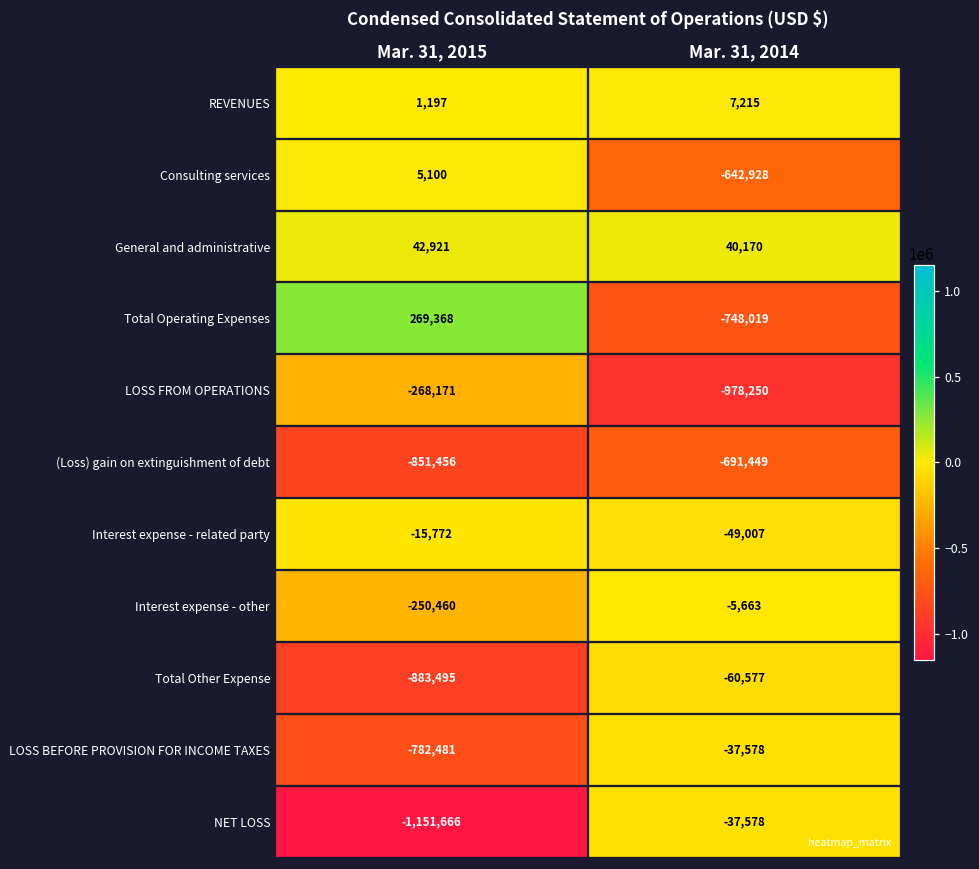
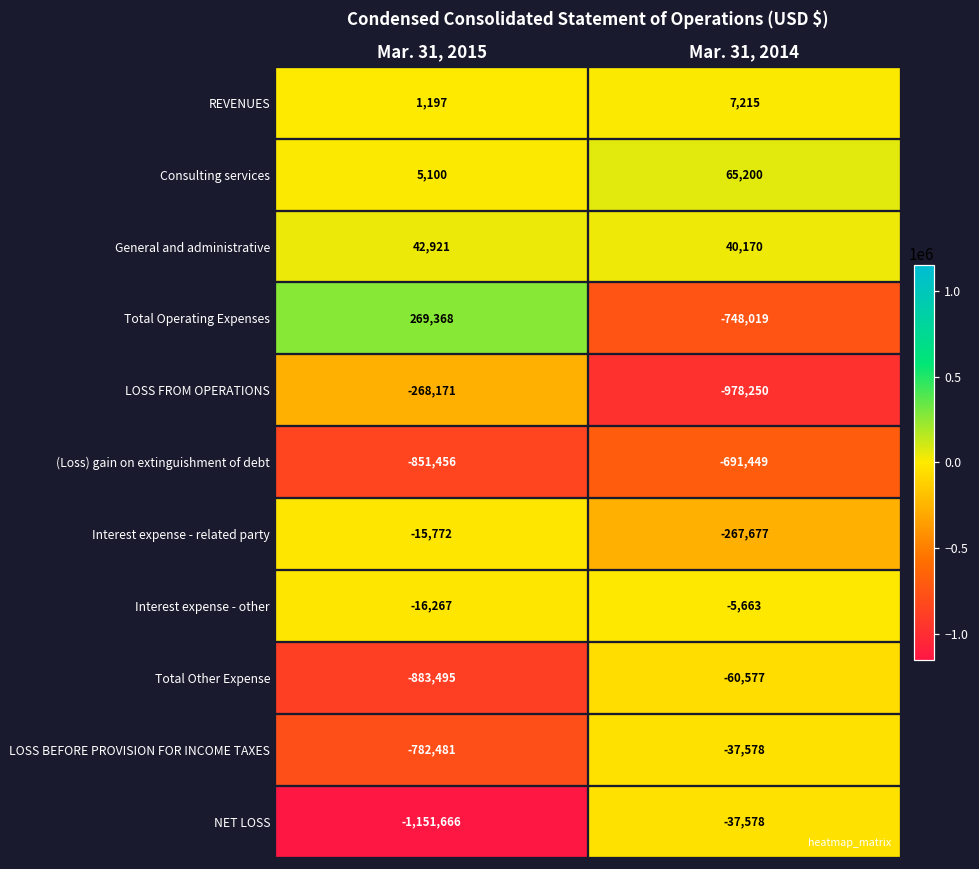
Consulting services, Mar. 31, 2014: -642,928 -> 65,200
Interest expense - related party, Mar. 31, 2014: -49,007 -> -267,677
Interest expense - other, Mar. 31, 2015: -250,460 -> -16,267
